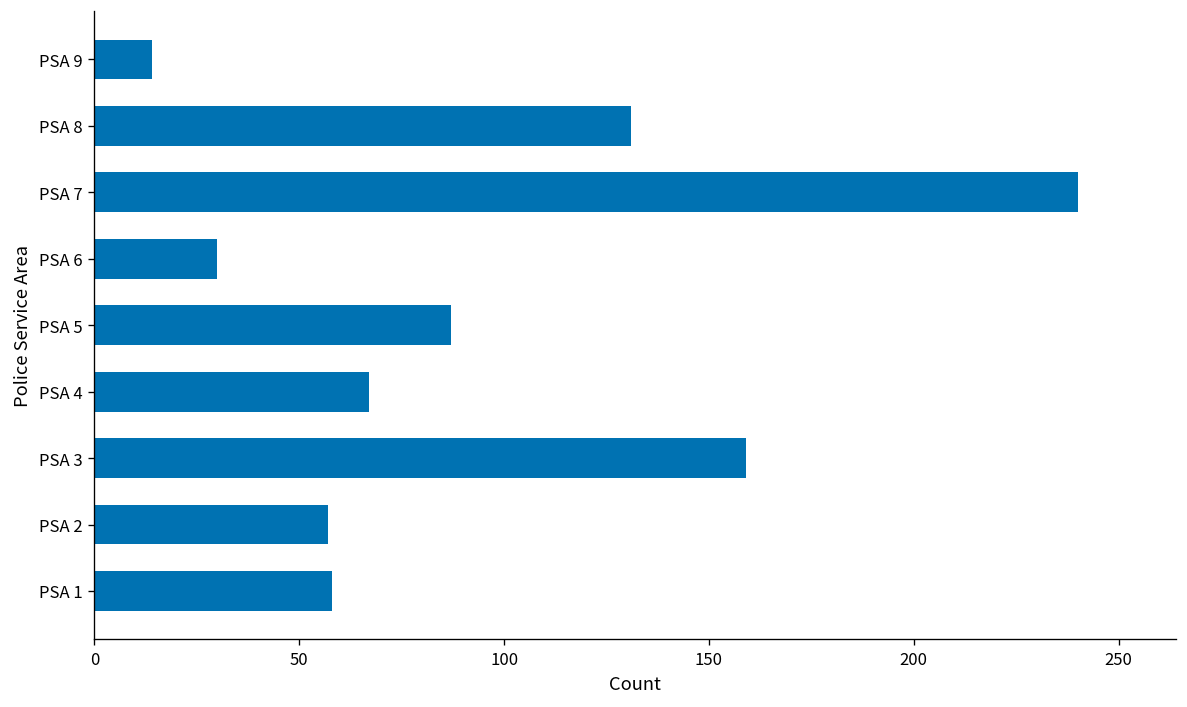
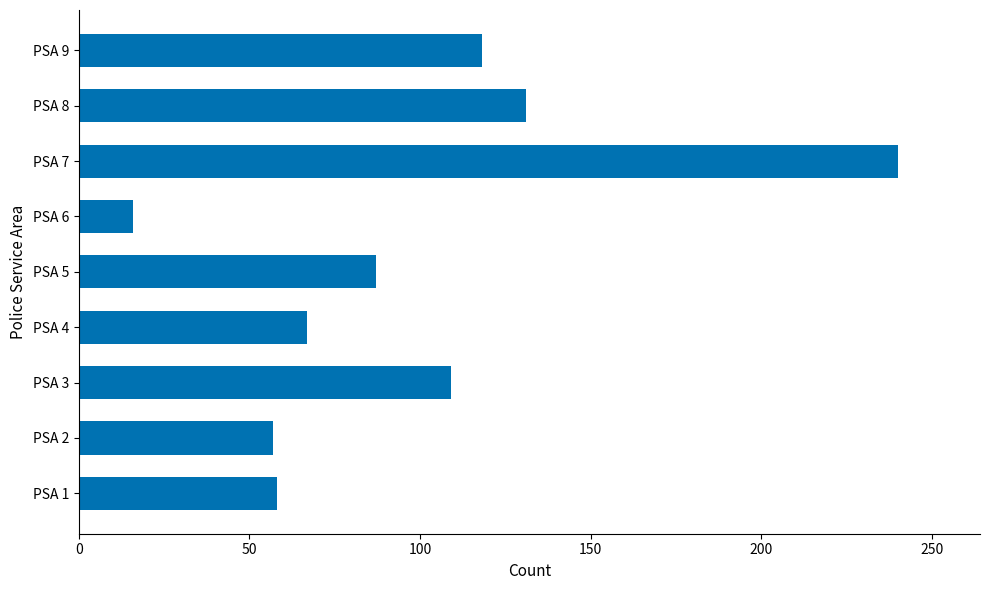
PSA 9: 14 -> 118
PSA 6: 30 -> 16
PSA 3: 159 -> 109
